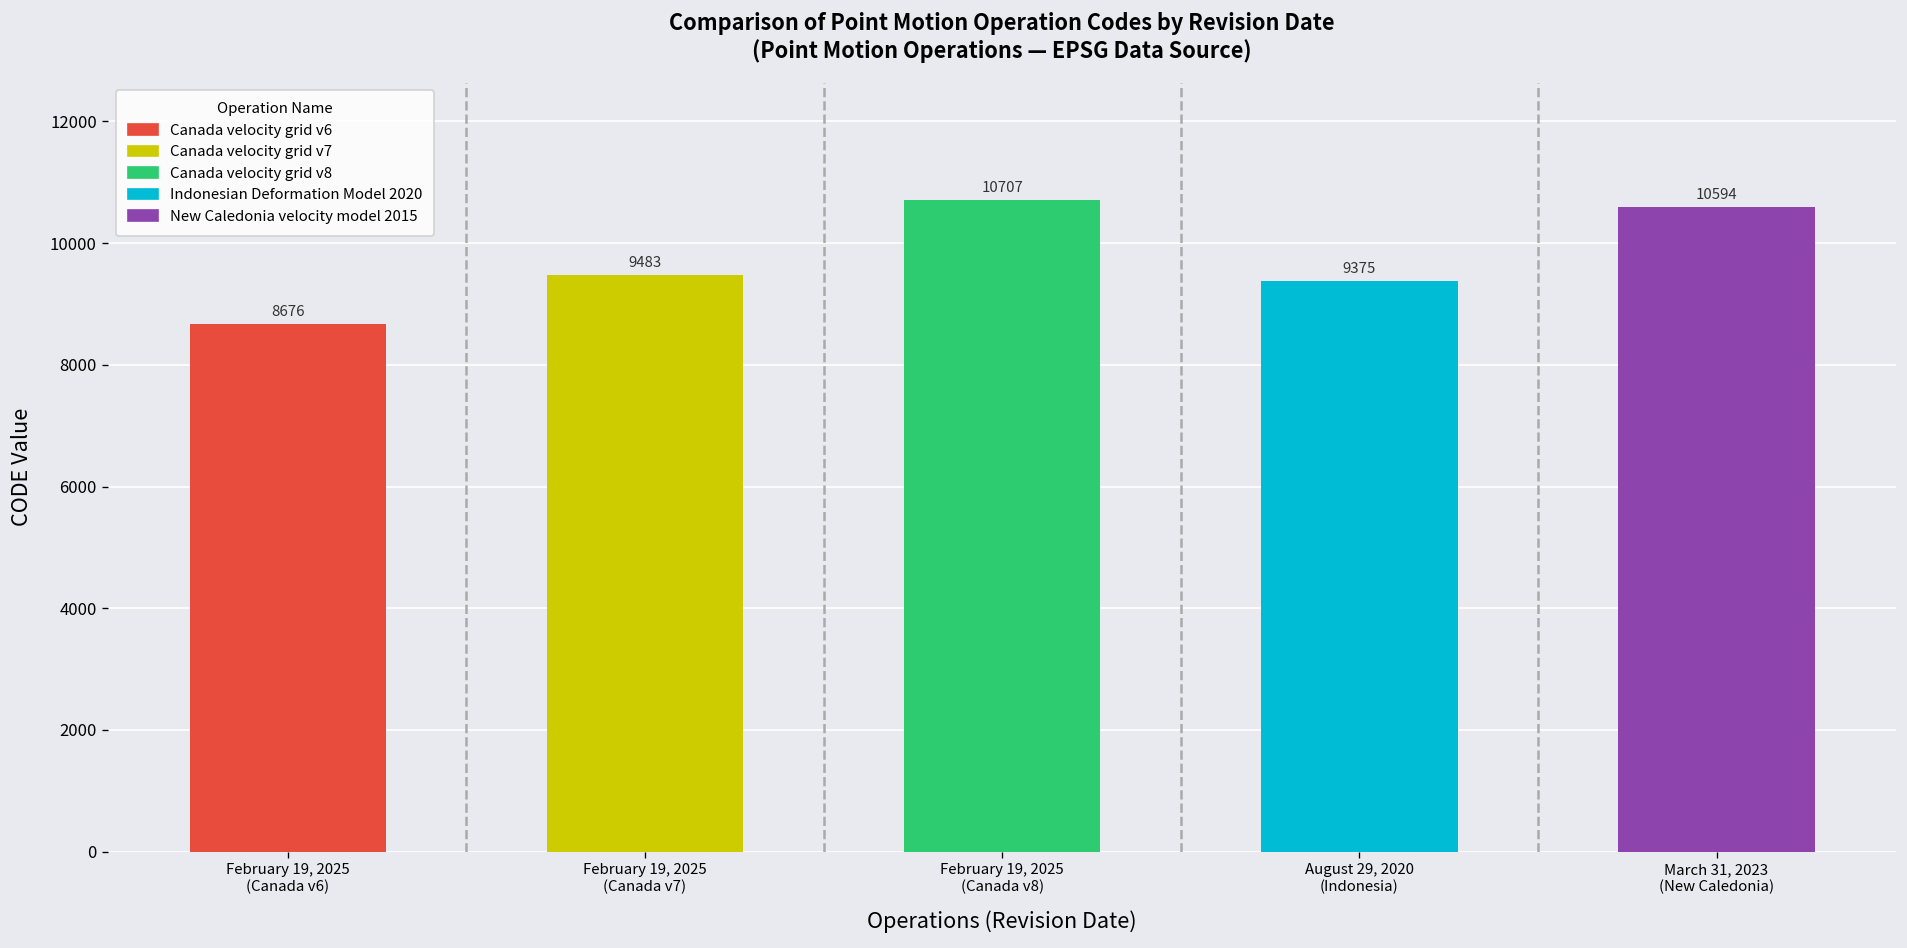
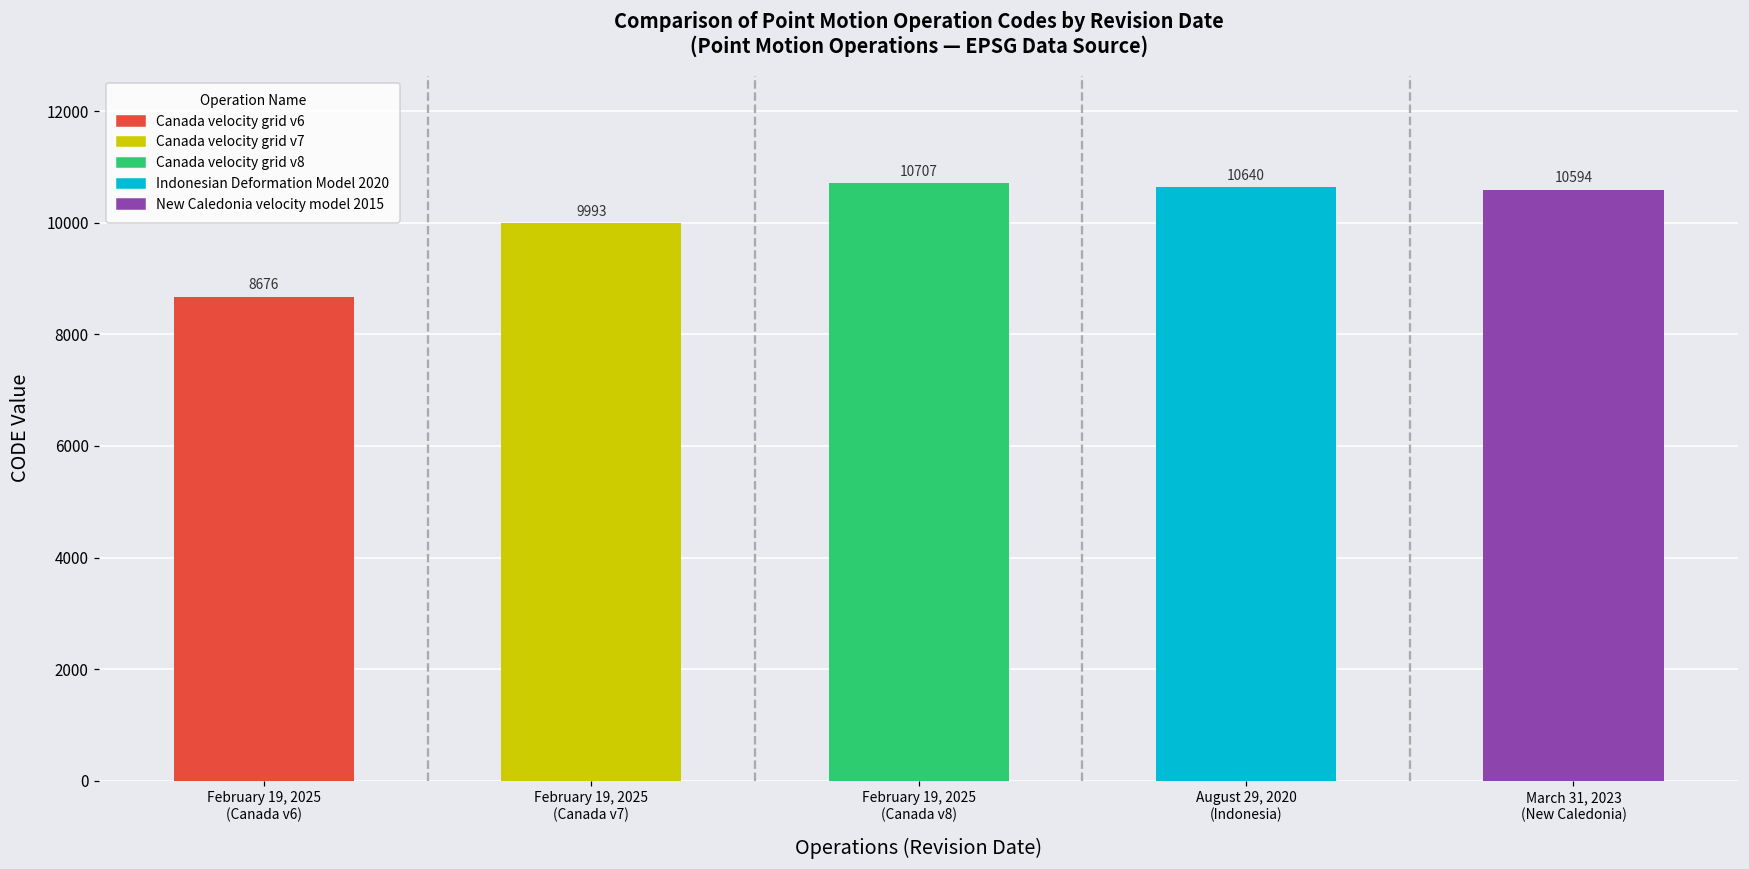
February 19, 2025 (Canada v7): 9483 -> 9993
August 29, 2020 (Indonesia): 9375 -> 10640
